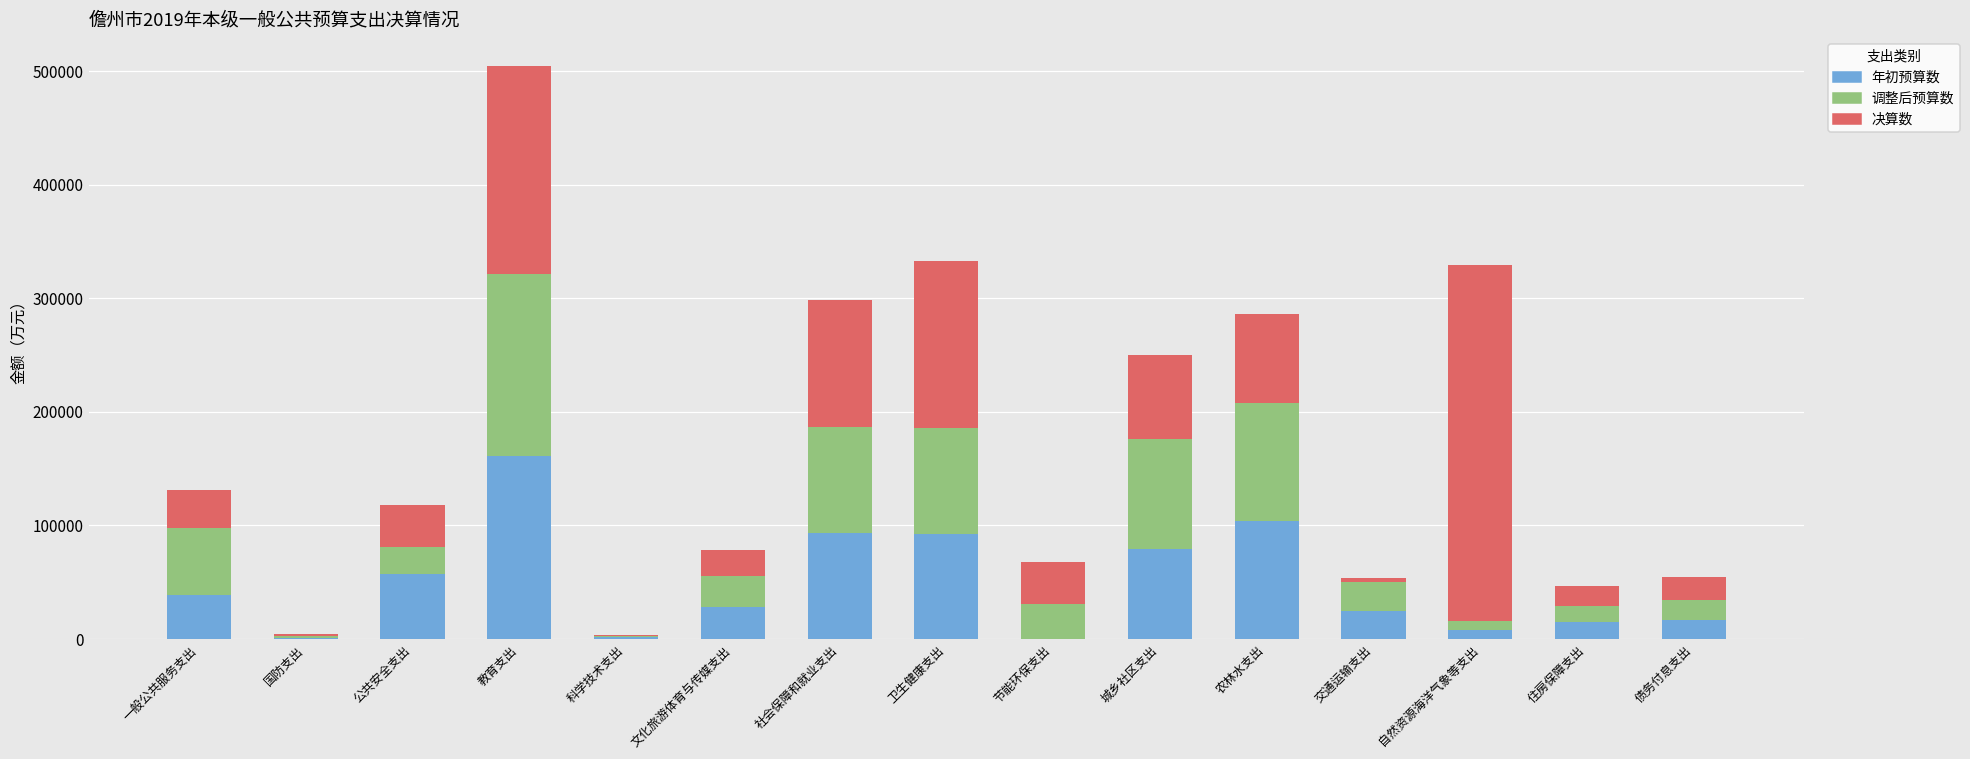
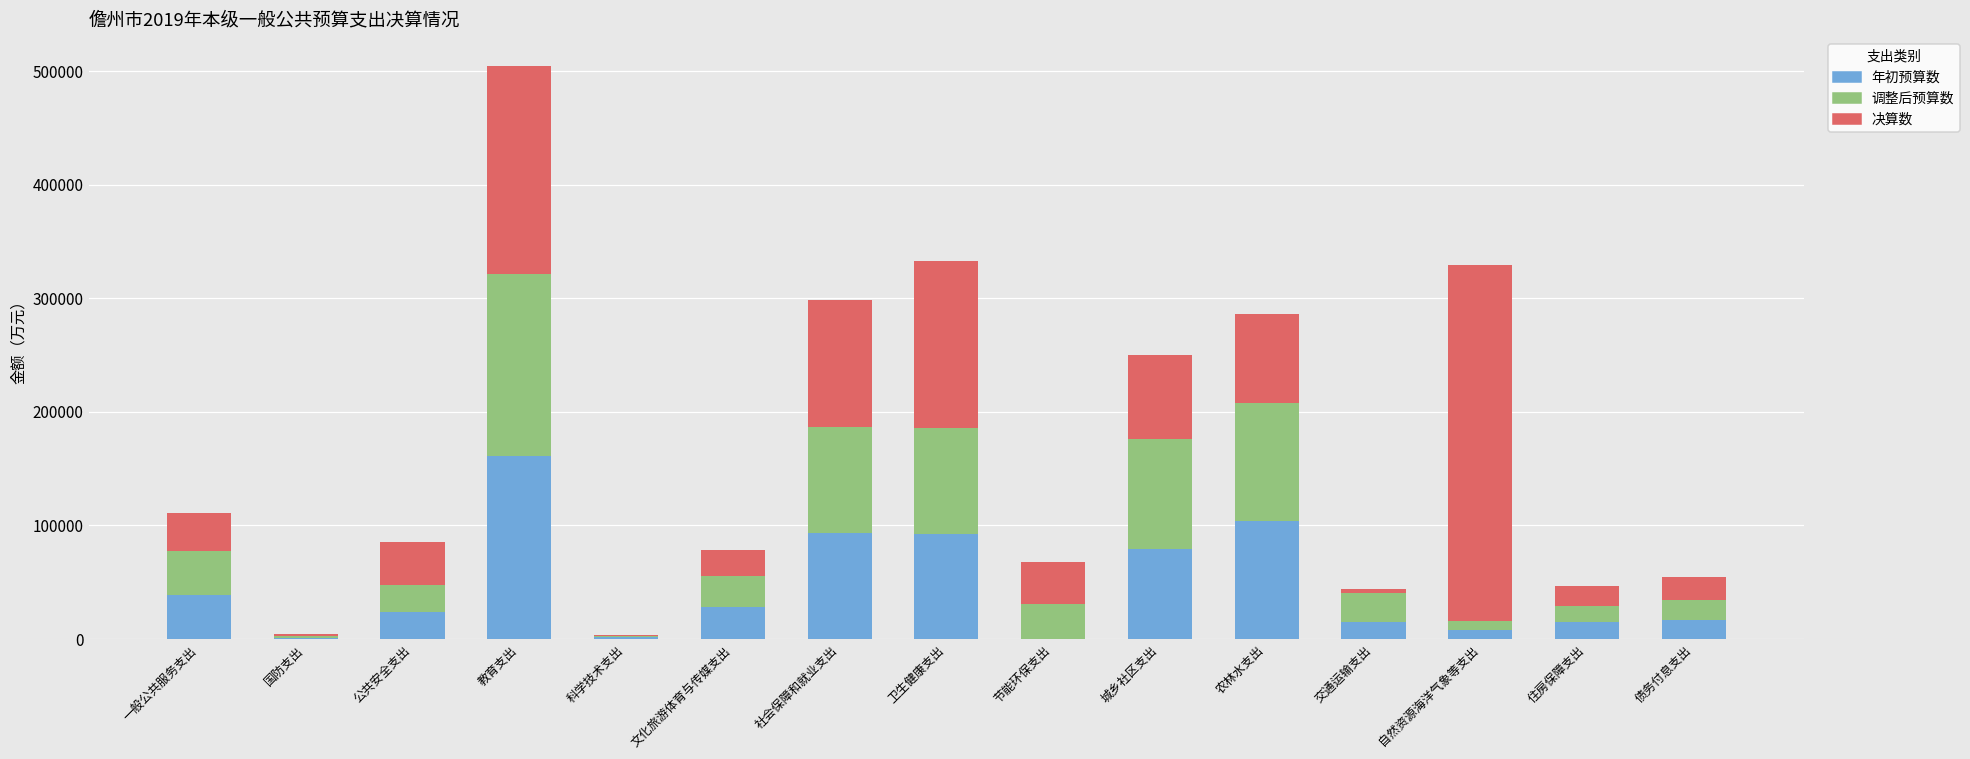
调整后预算数, 一般公共服务支出: 59000 -> 39000
年初预算数, 公共安全支出: 57000 -> 24000
年初预算数, 交通运输支出: 25000 -> 15000
